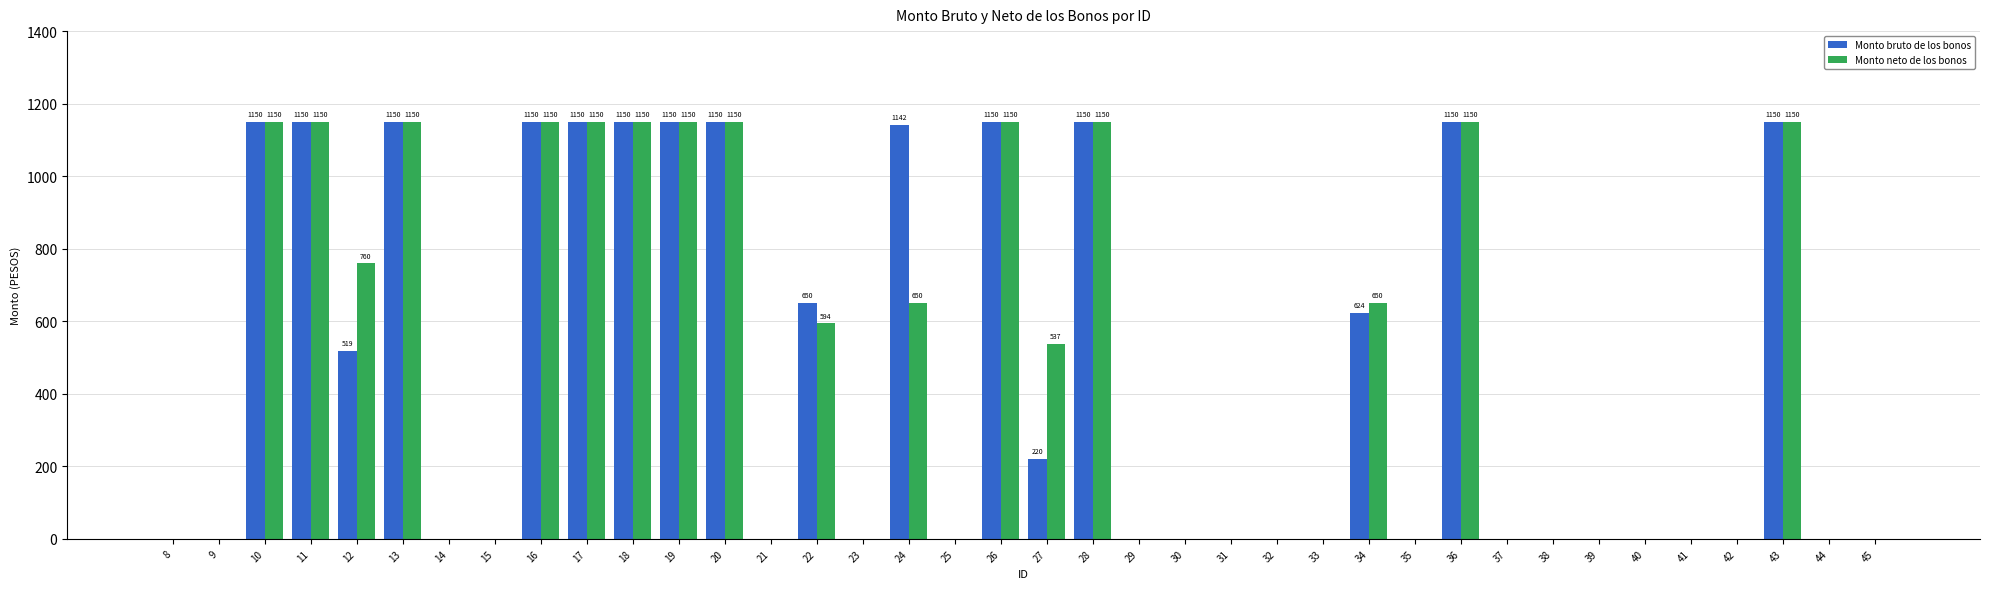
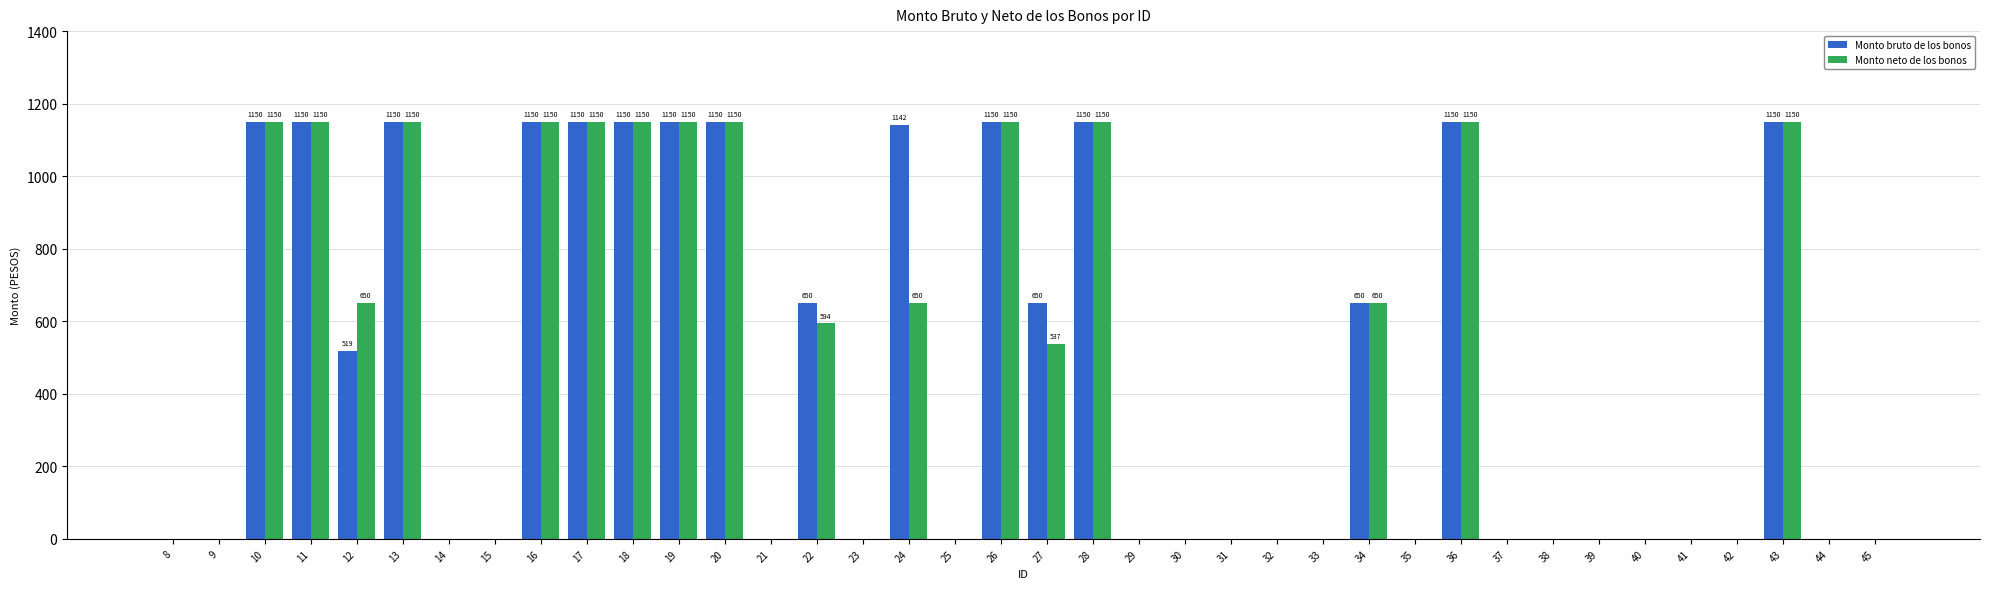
Monto neto de los bonos, 12: 760 -> 650
Monto bruto de los bonos, 27: 220 -> 650
Monto bruto de los bonos, 34: 624 -> 650
